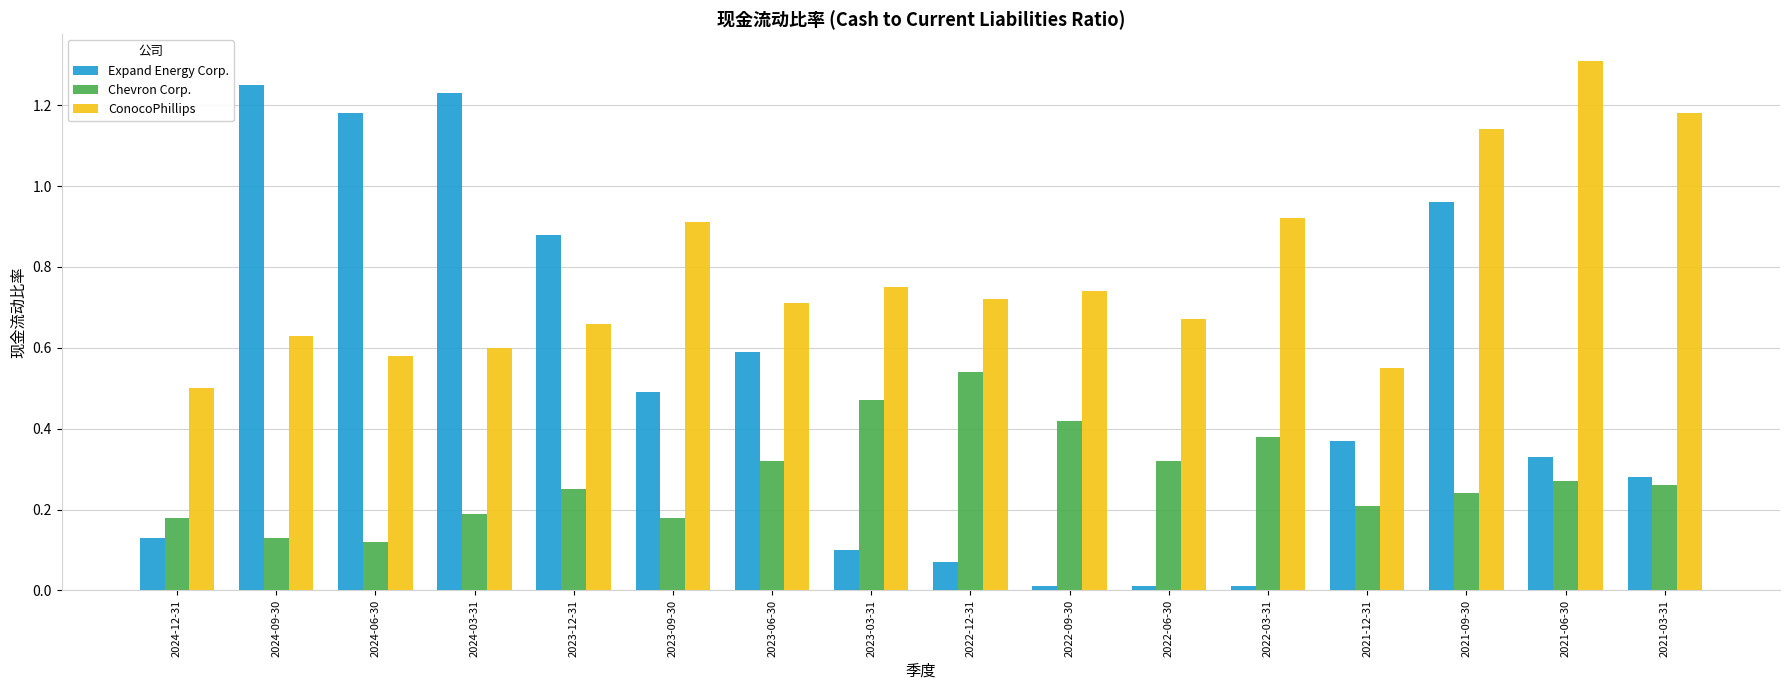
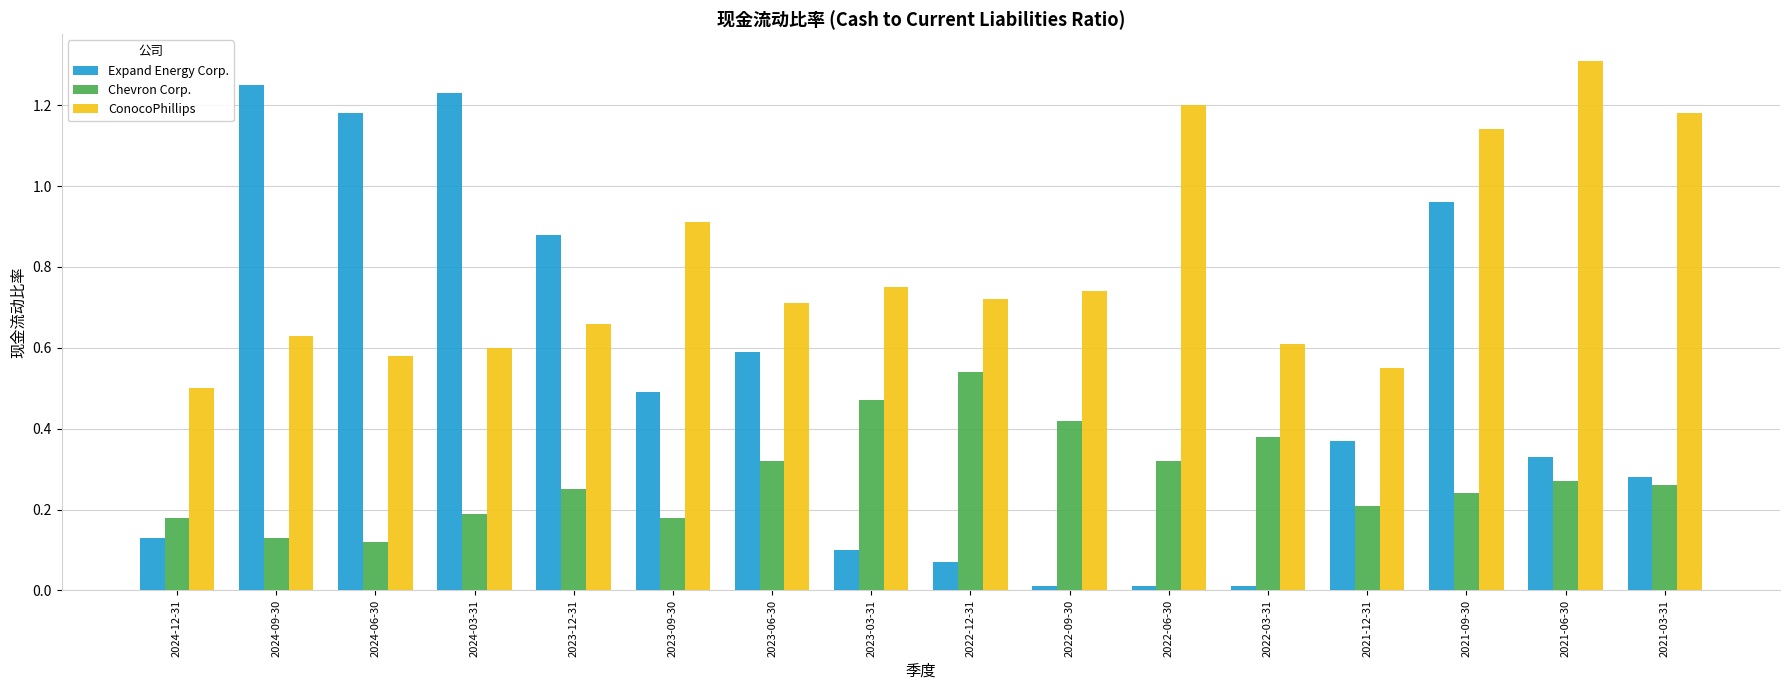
ConocoPhillips, 2022-06-30: 0.67 -> 1.20
ConocoPhillips, 2022-03-31: 0.92 -> 0.61
